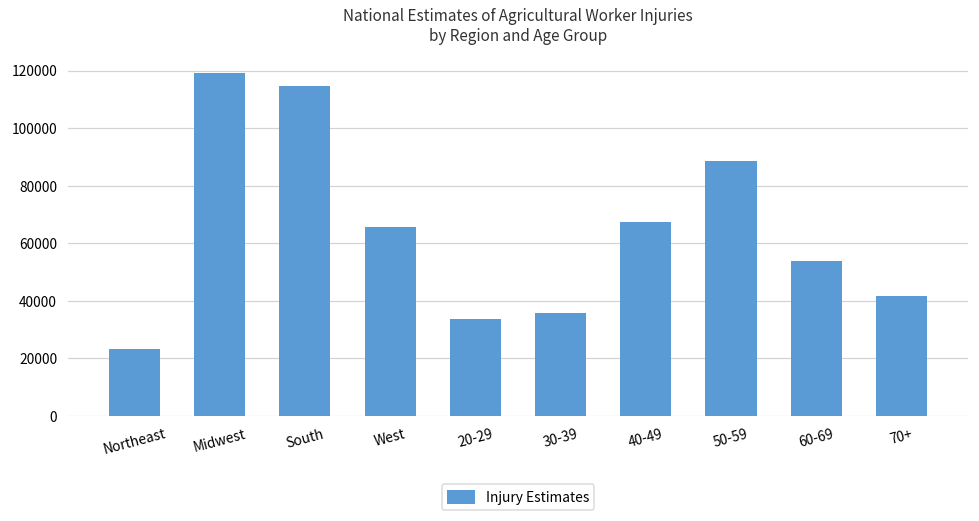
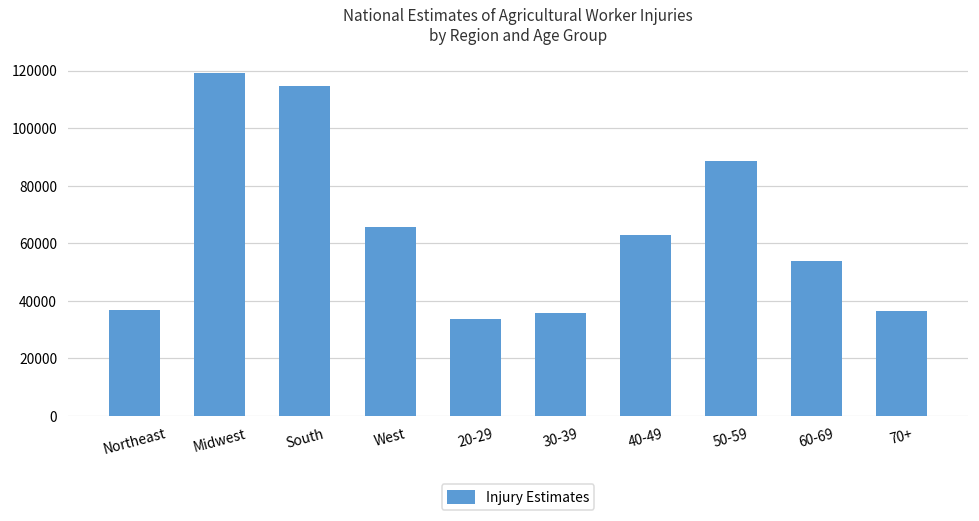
Northeast: 23000 -> 37000
40-49: 67000 -> 63000
70+: 42000 -> 37000
